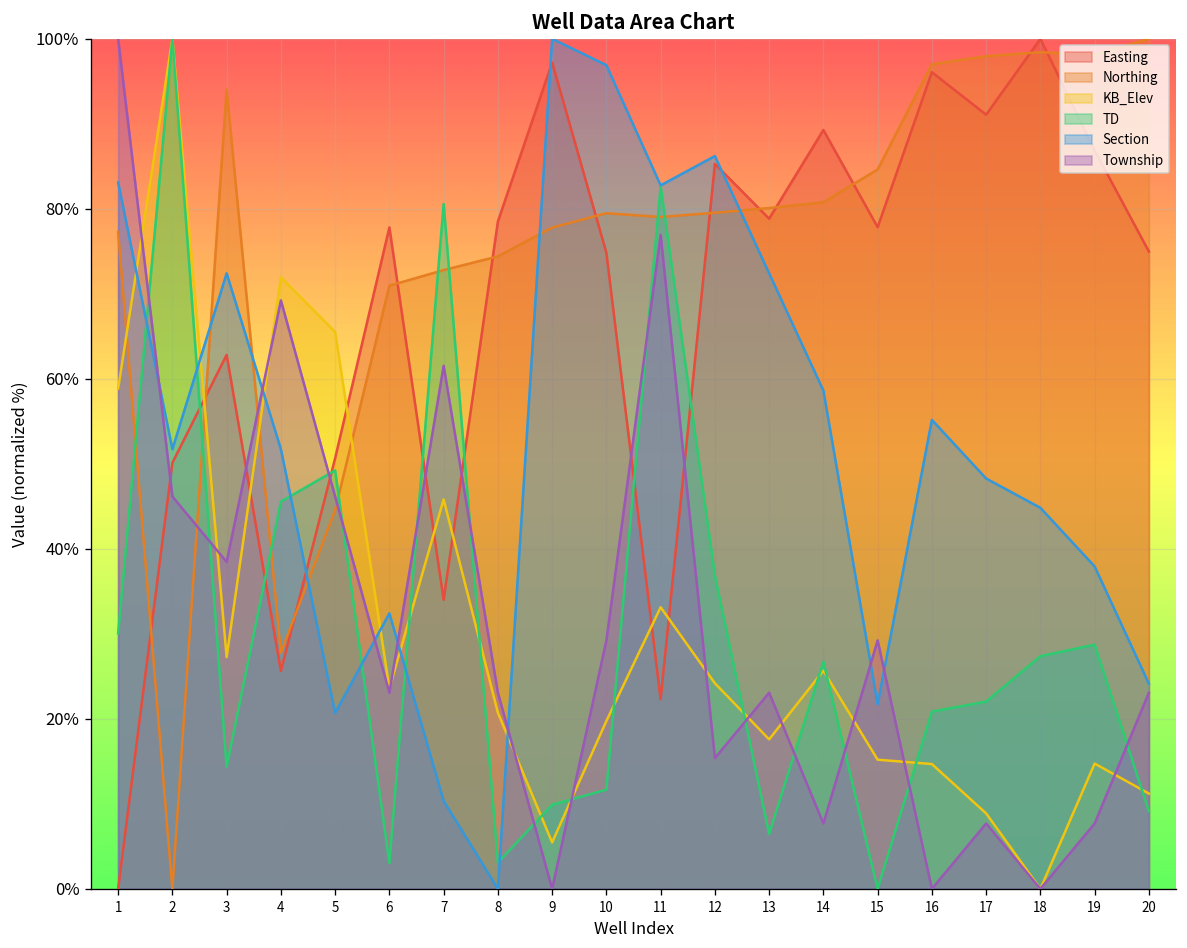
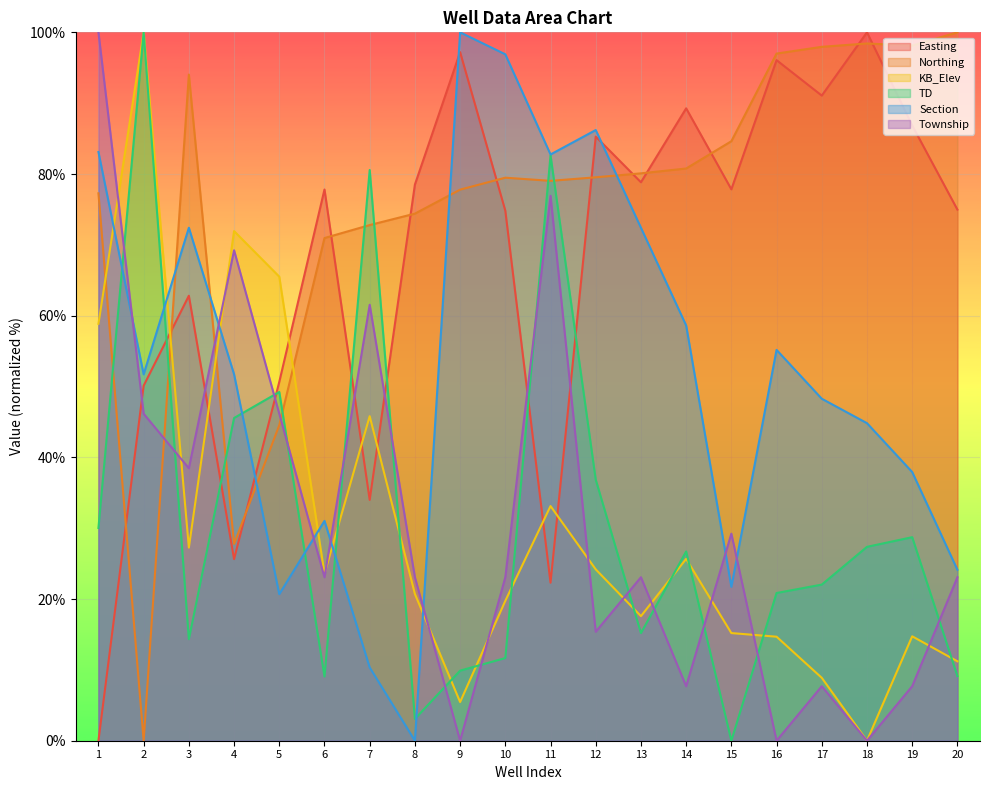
TD, 6: 3% -> 9%
Section, 6: 32% -> 31%
Township, 10: 29% -> 23%
TD, 13: 6% -> 15%
